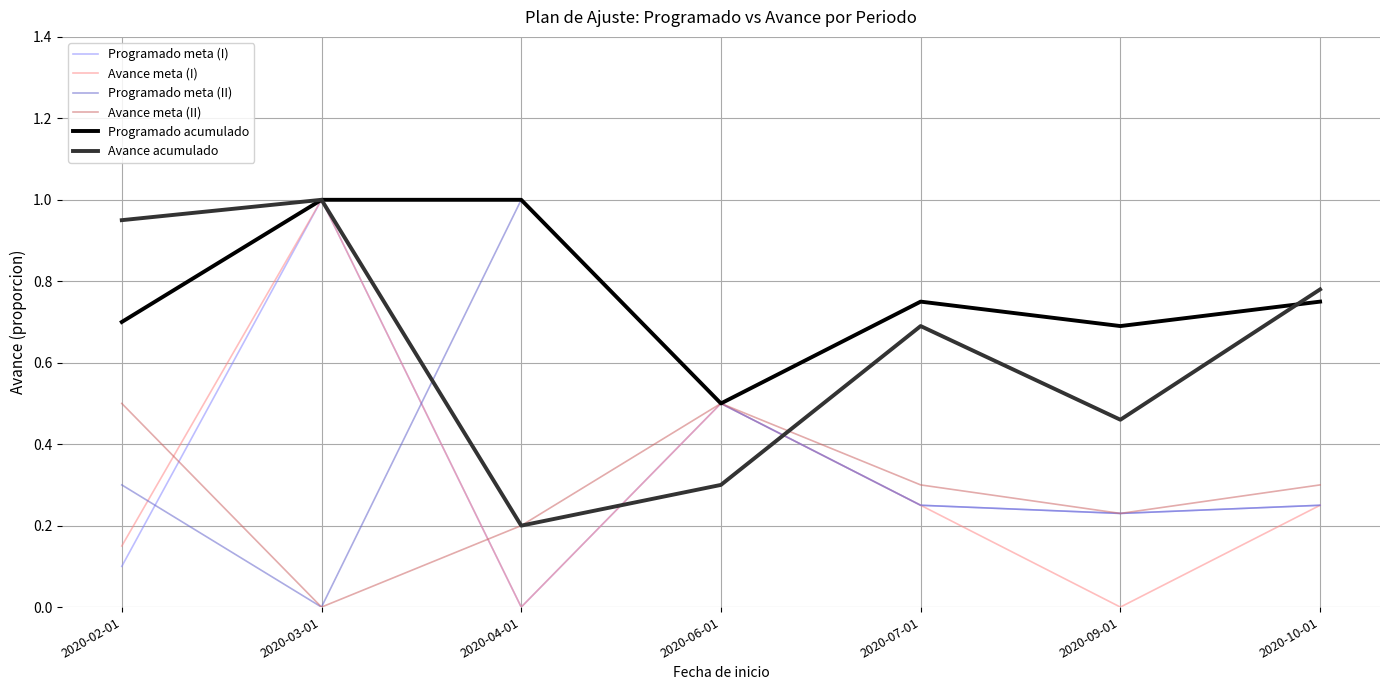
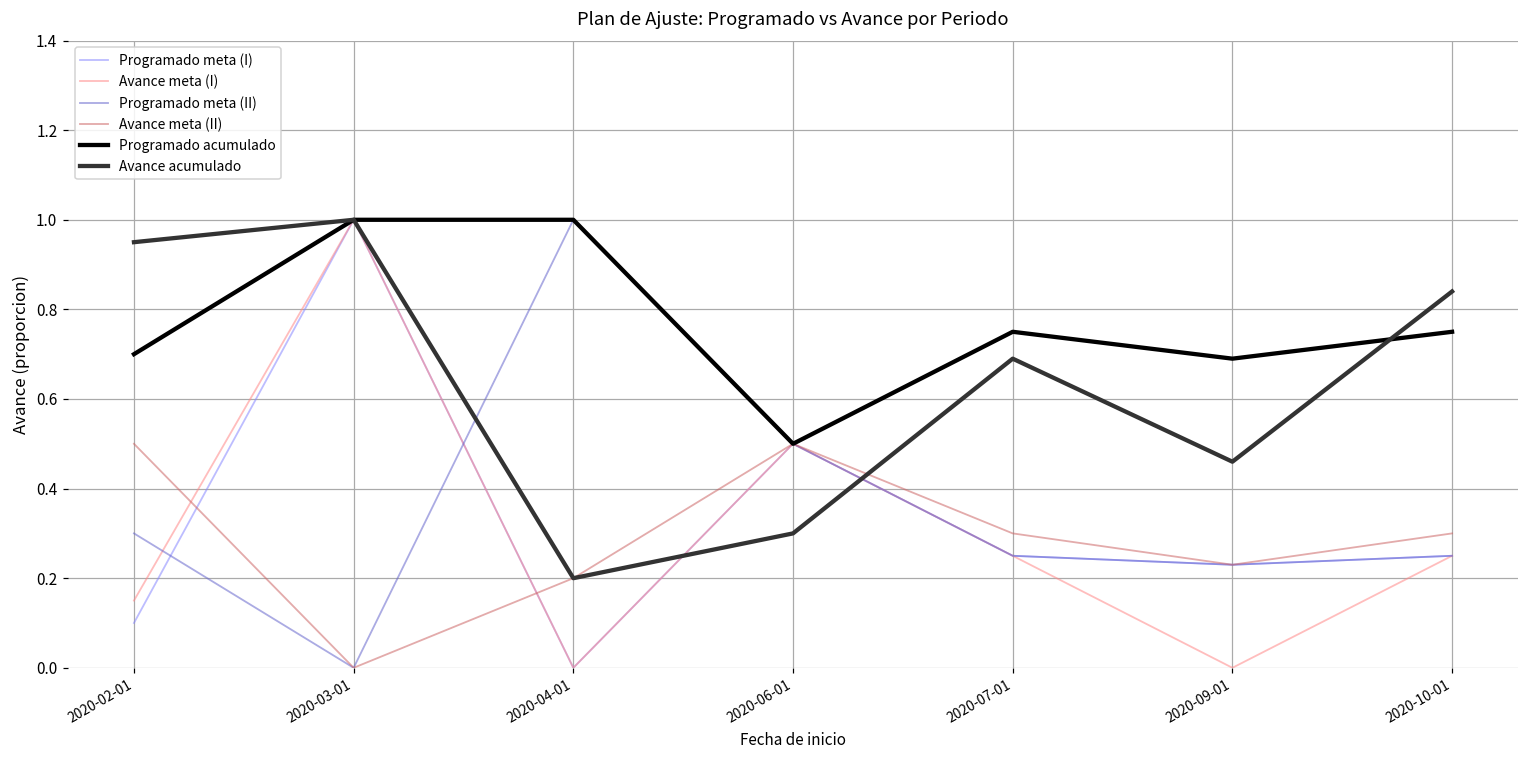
Avance acumulado, 2020-10-01: 0.78 -> 0.84
